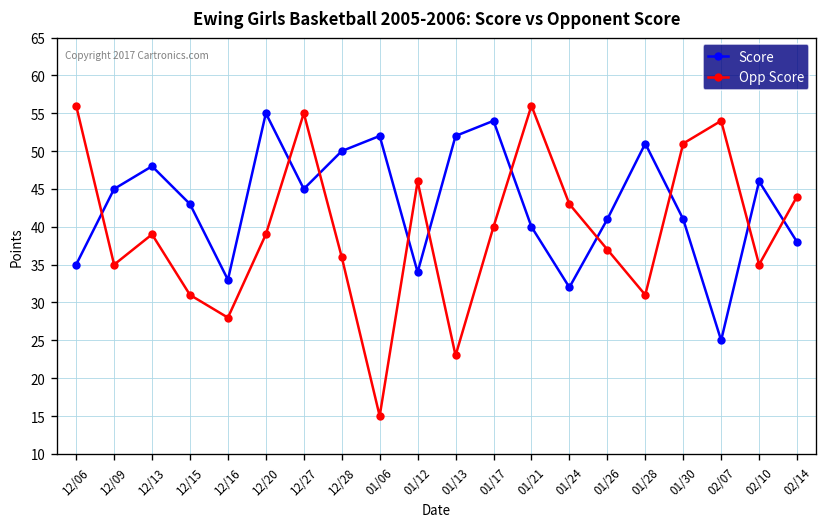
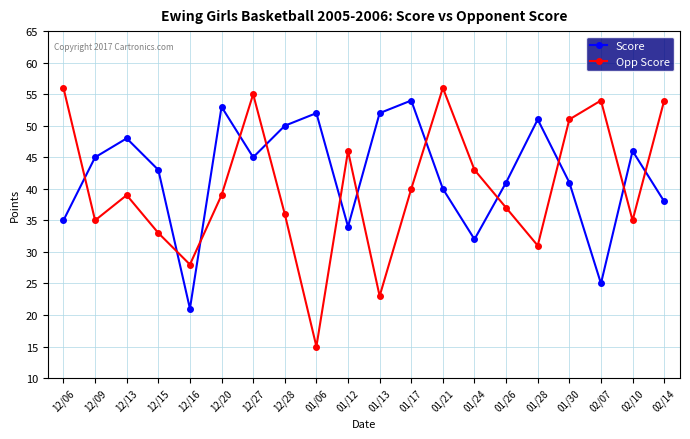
Opp Score, 12/15: 31 -> 33
Score, 12/16: 33 -> 21
Score, 12/20: 55 -> 53
Opp Score, 02/14: 44 -> 54
